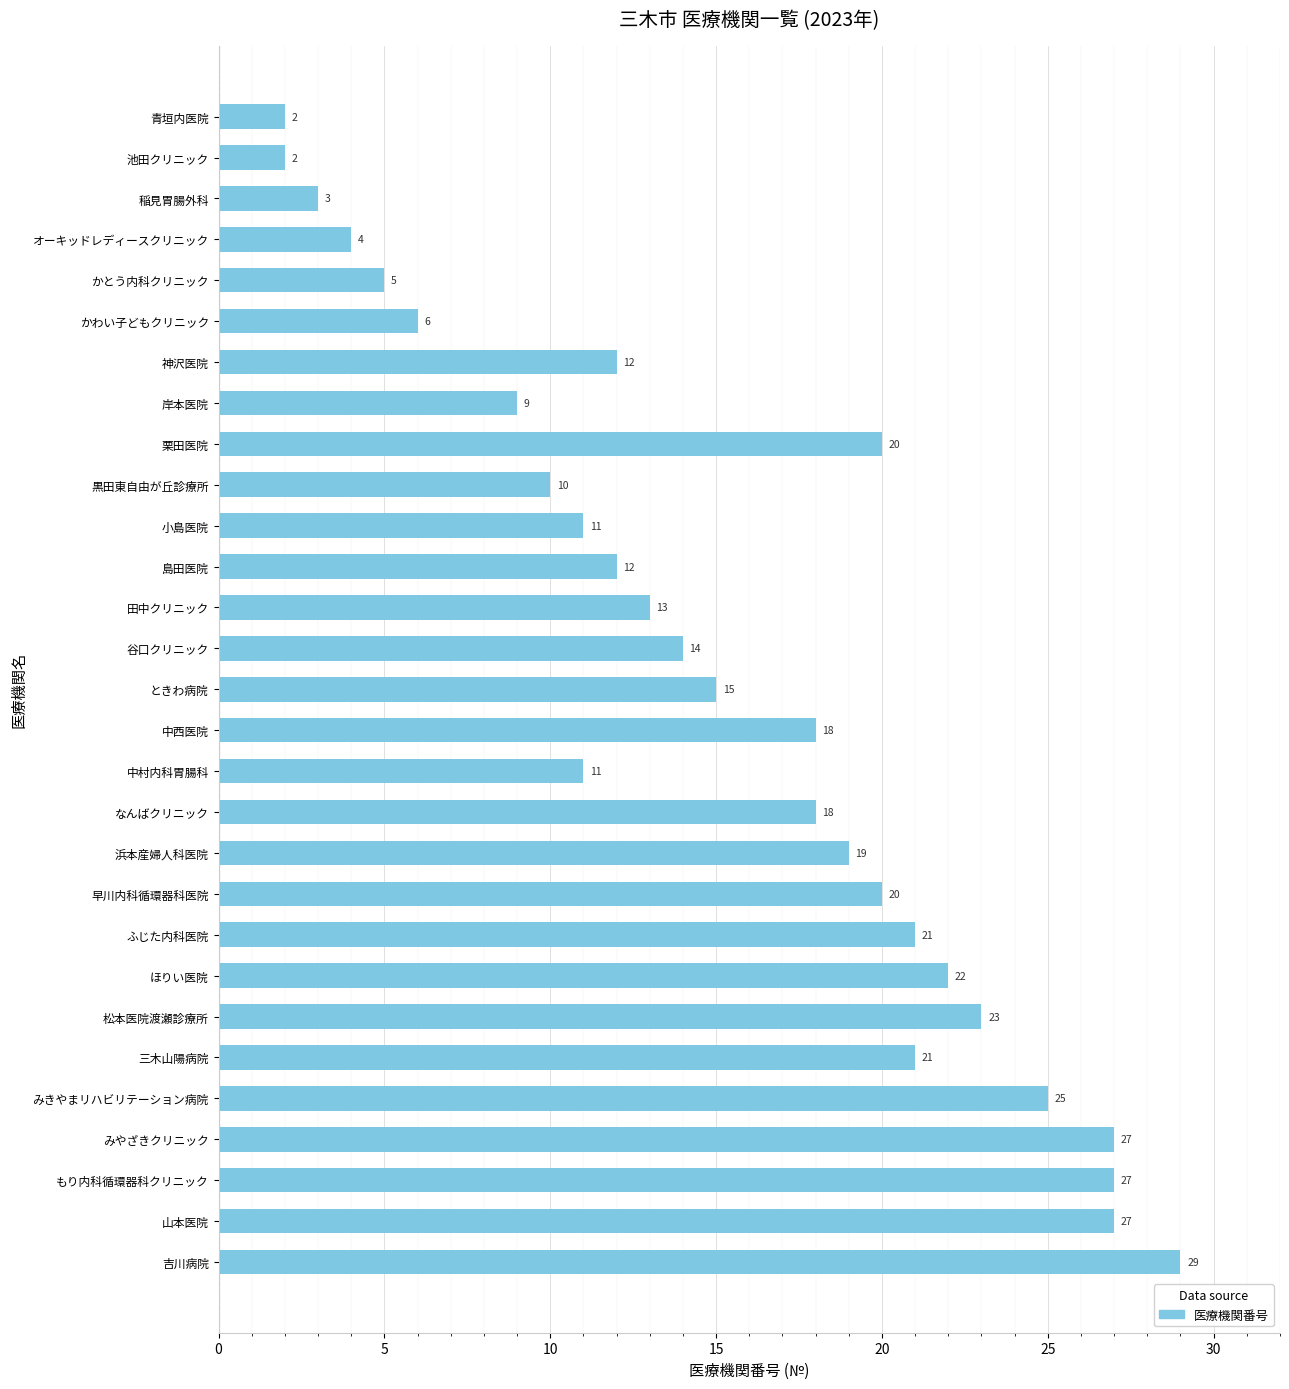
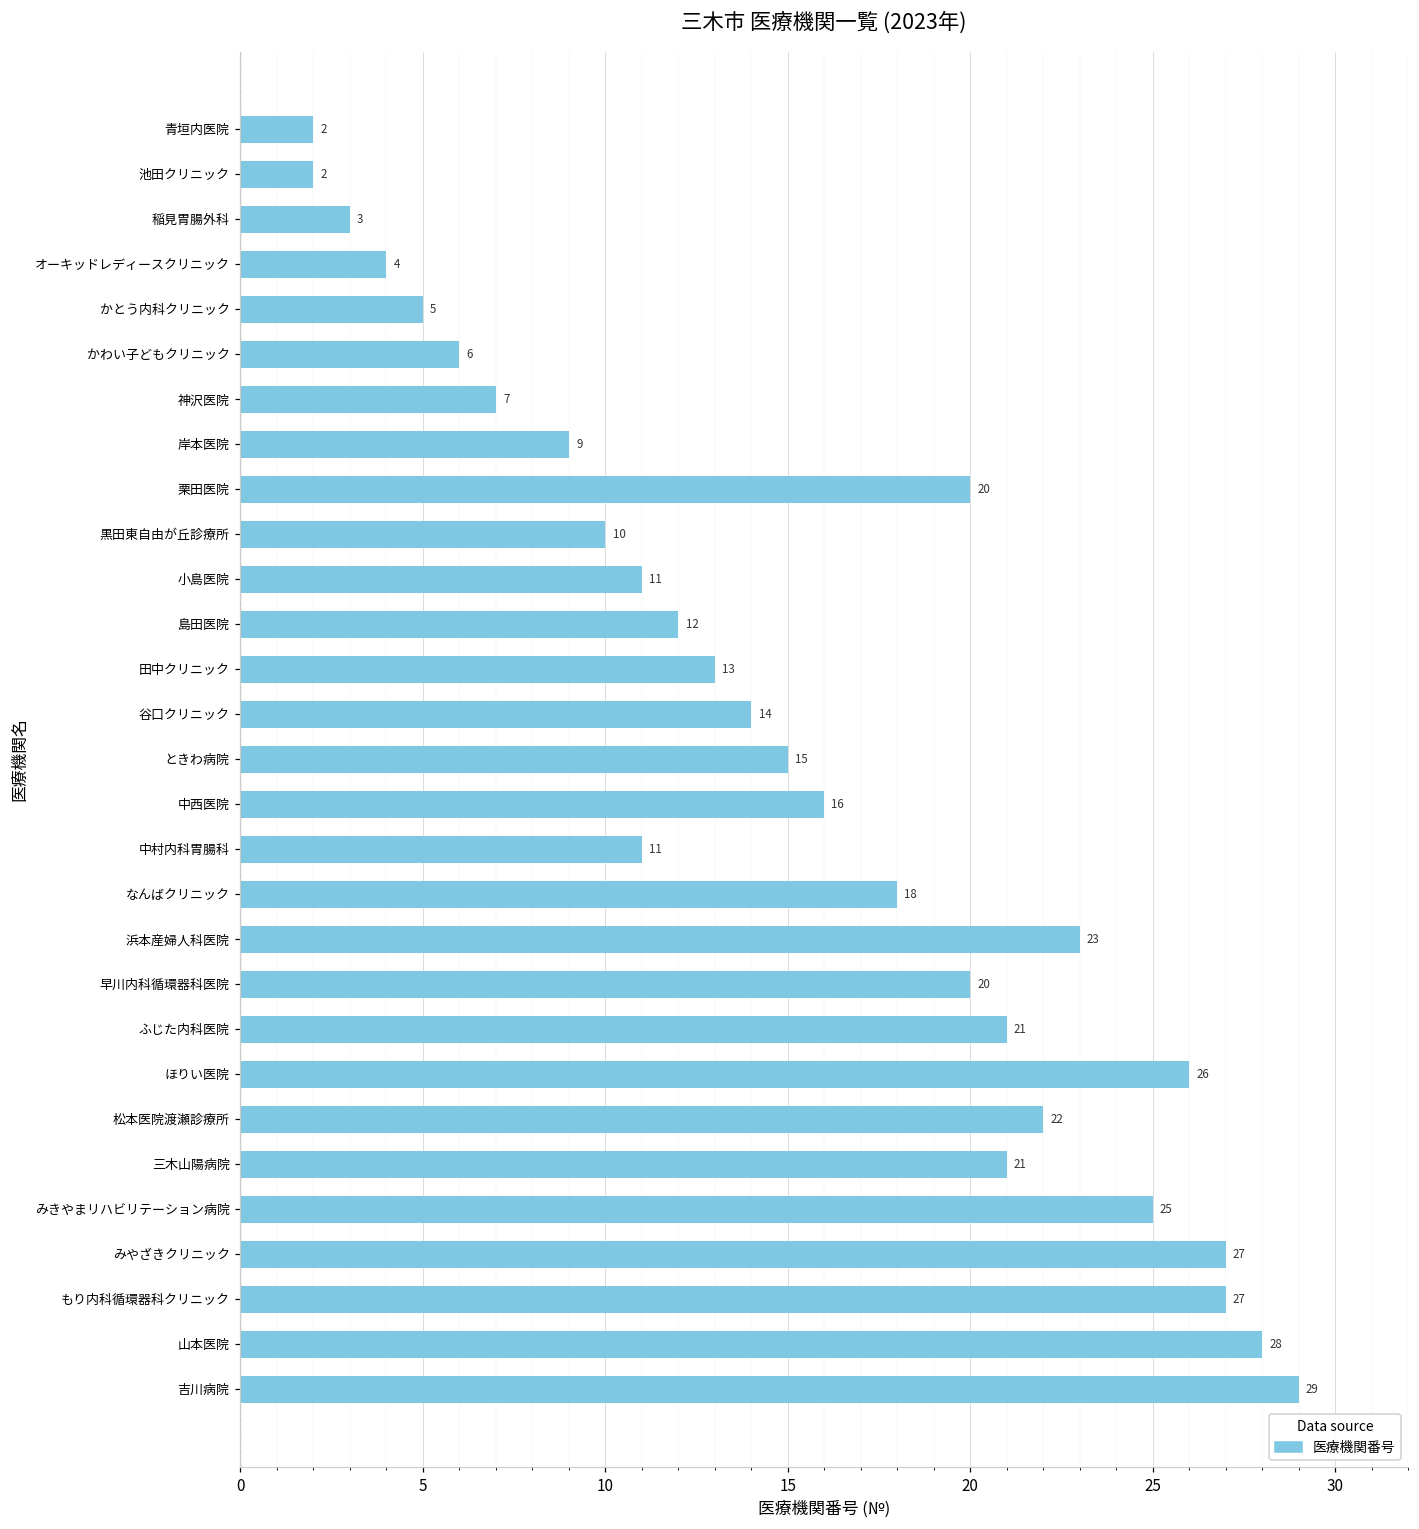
神沢医院: 12 -> 7
中西医院: 18 -> 16
浜本産婦人科医院: 19 -> 23
ほりい医院: 22 -> 26
松本医院渡瀬診療所: 23 -> 22
山本医院: 27 -> 28
